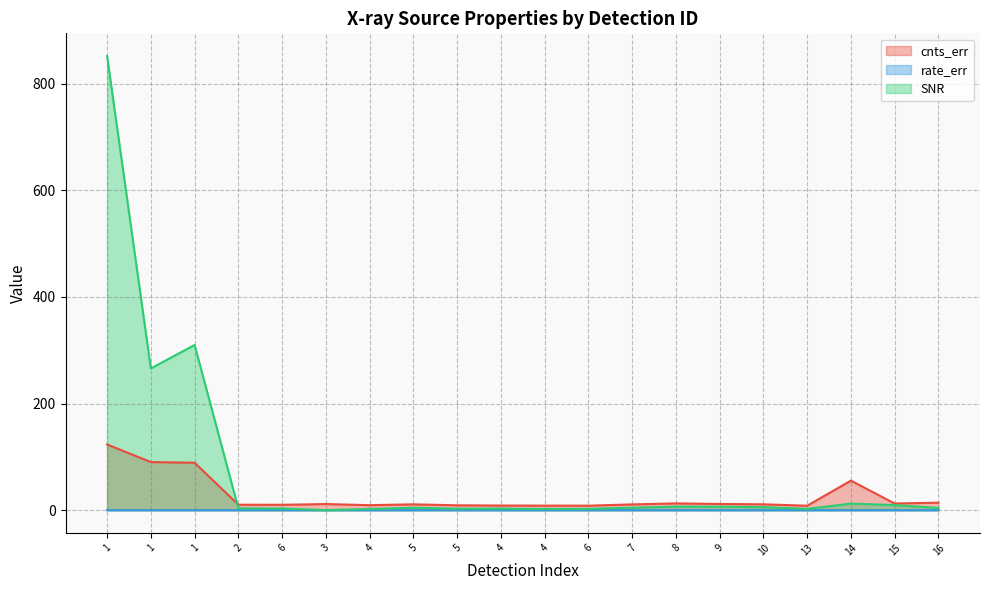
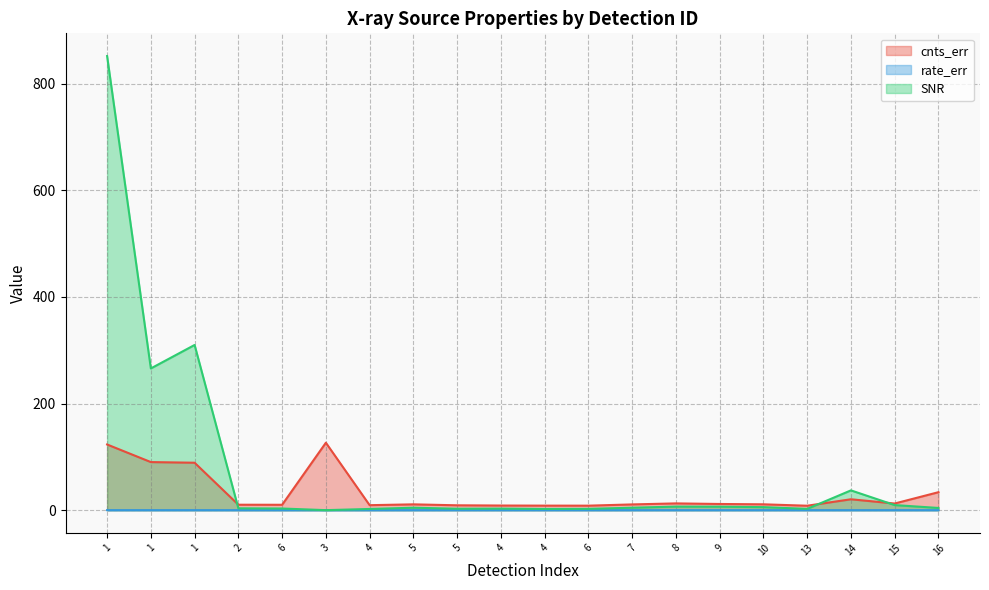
cnts_err, 3: 10 -> 130
cnts_err, 14: 60 -> 20
SNR, 14: 10 -> 40
cnts_err, 16: 10 -> 30
